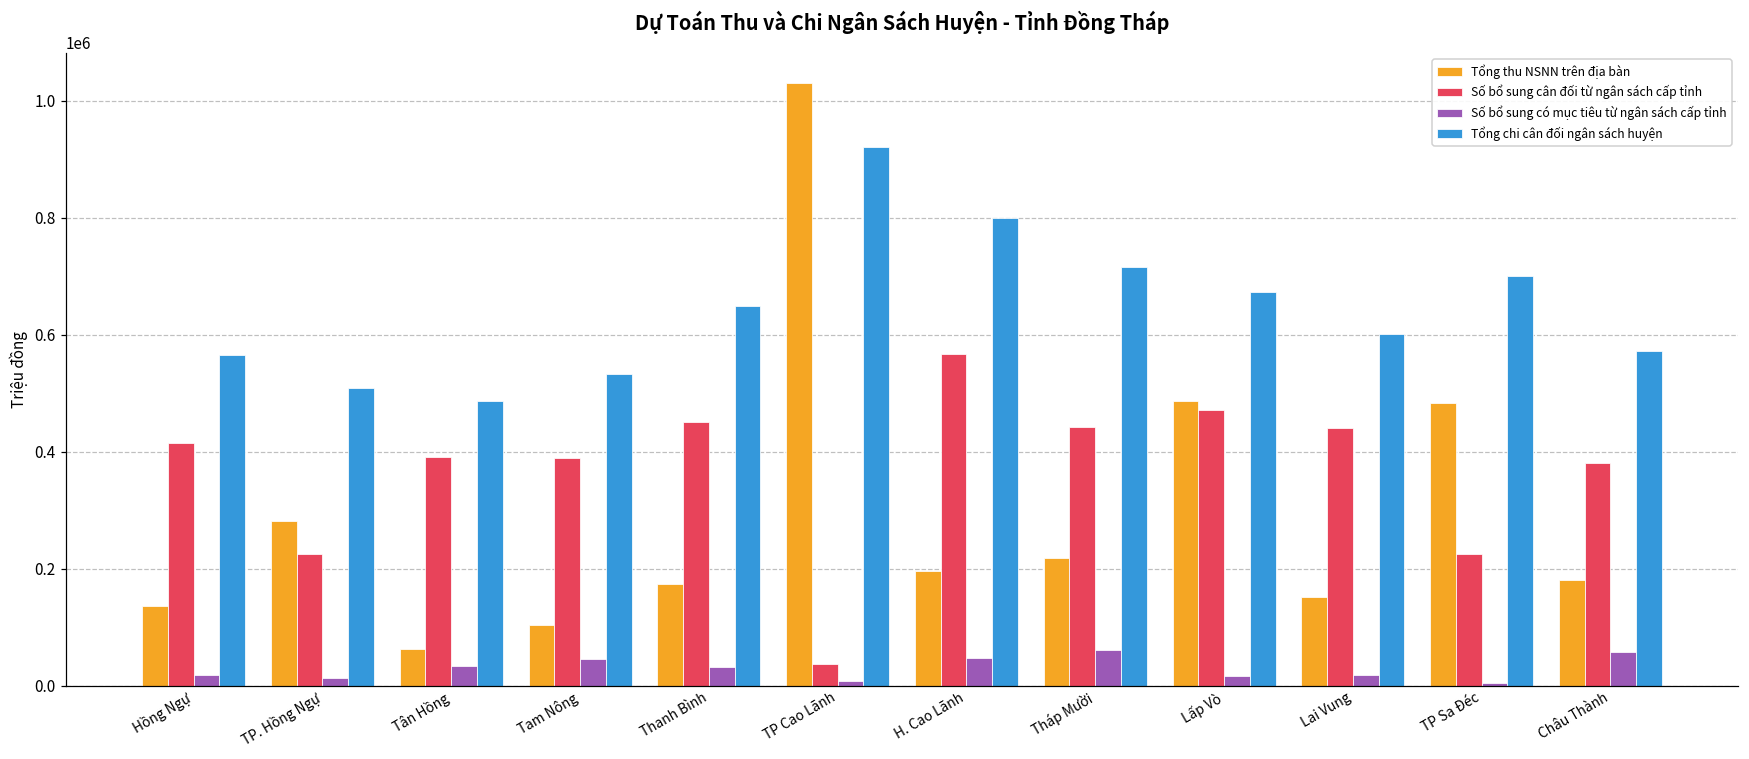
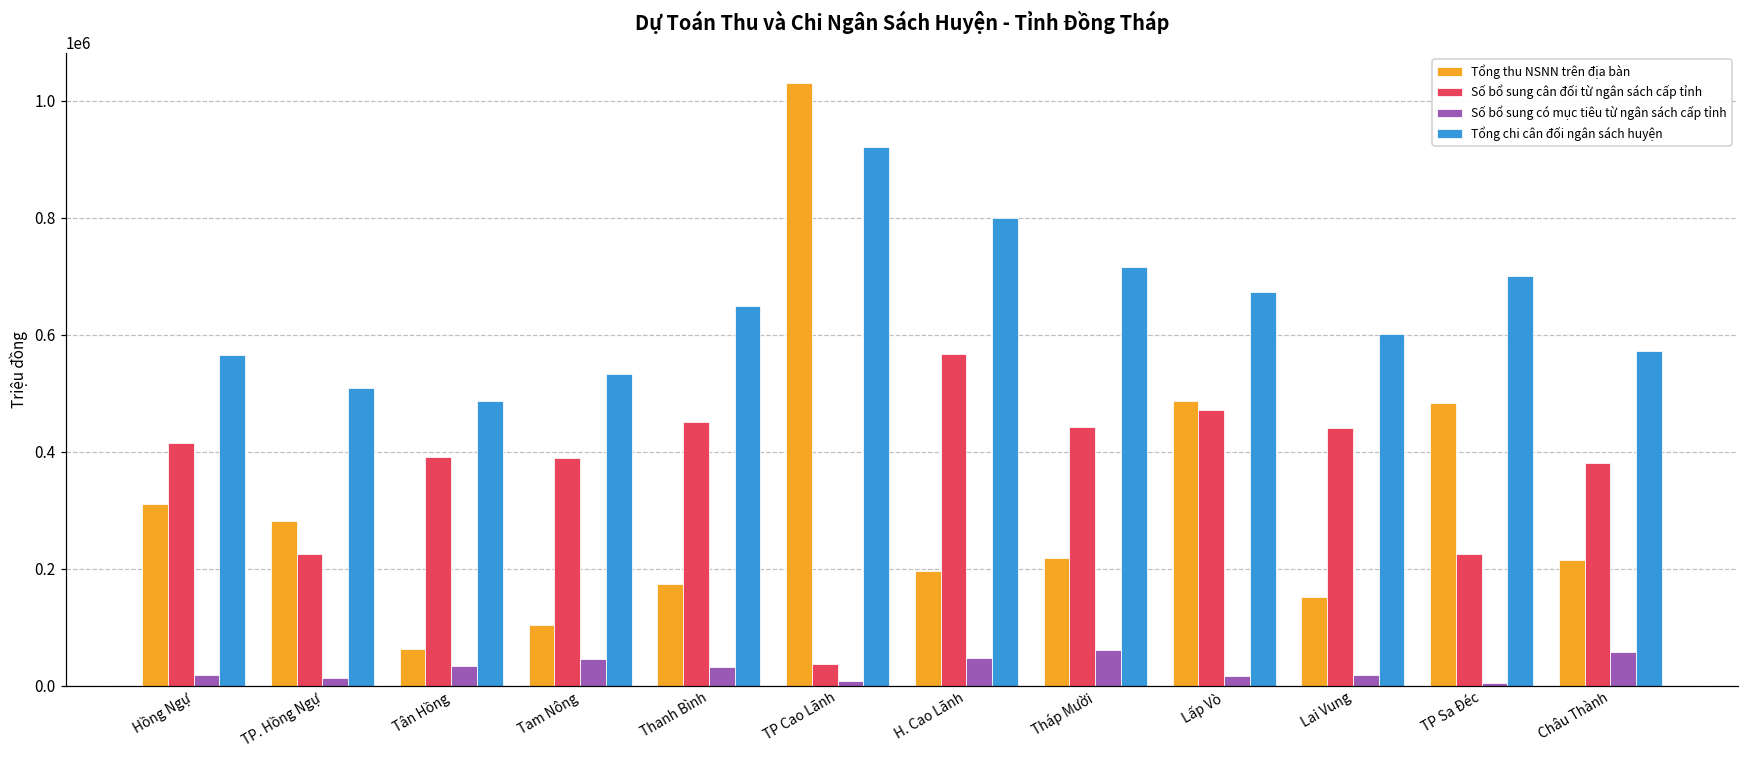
Tổng thu NSNN trên địa bàn, Hồng Ngự: 140000 -> 310000
Tổng thu NSNN trên địa bàn, Châu Thành: 180000 -> 220000
